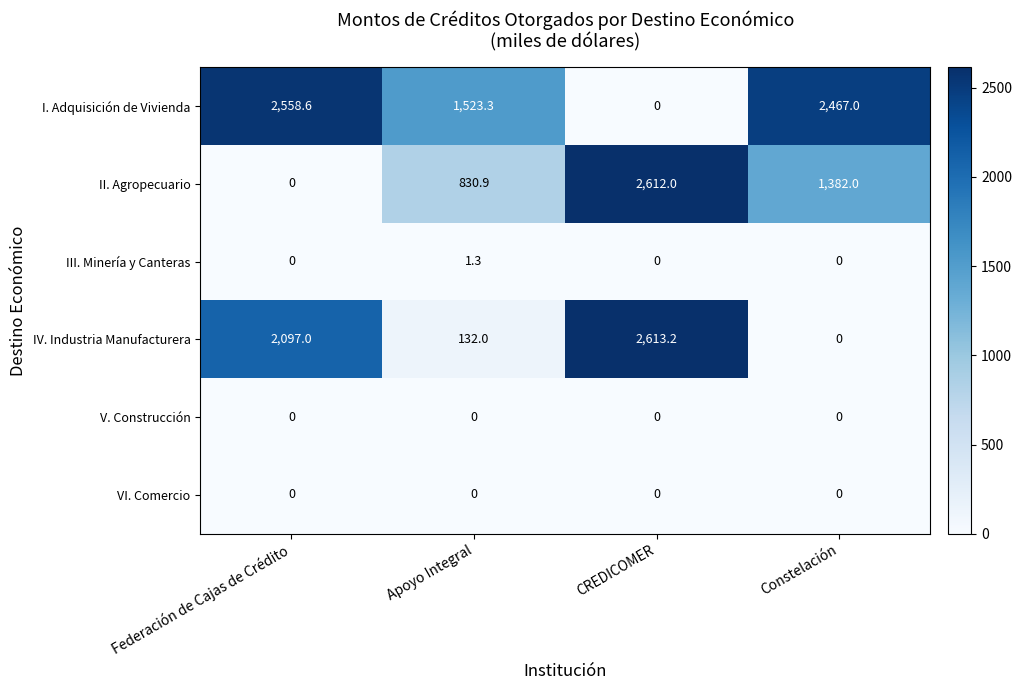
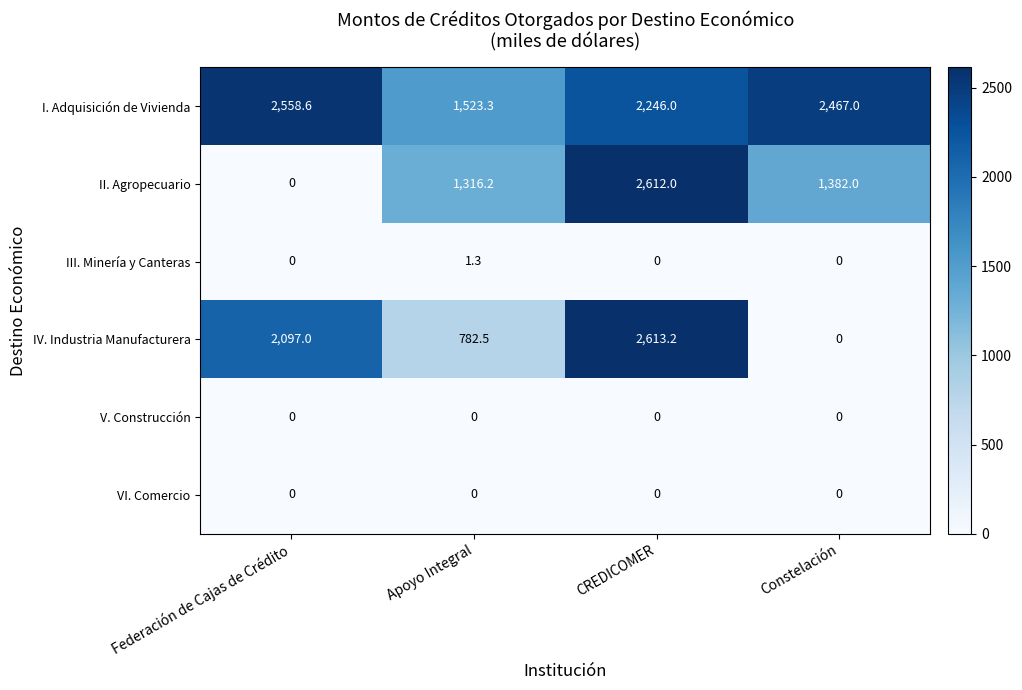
I. Adquisición de Vivienda, CREDICOMER: 0 -> 2,246.0
II. Agropecuario, Apoyo Integral: 830.9 -> 1,316.2
IV. Industria Manufacturera, Apoyo Integral: 132.0 -> 782.5
